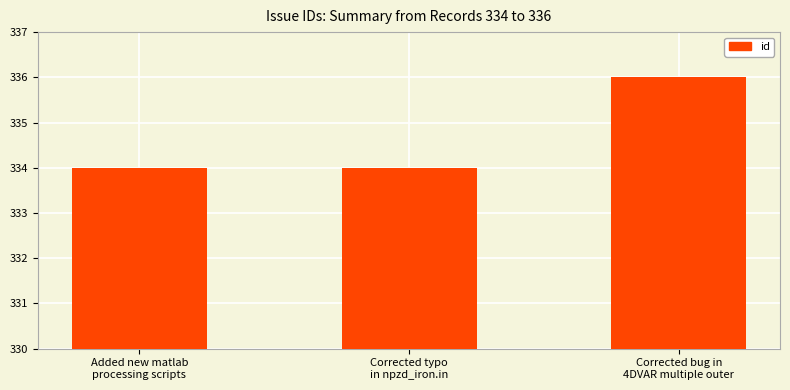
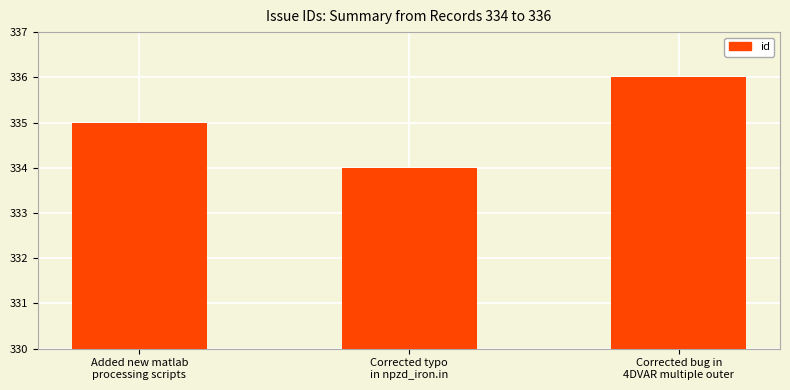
Added new matlab processing scripts: 334 -> 335
